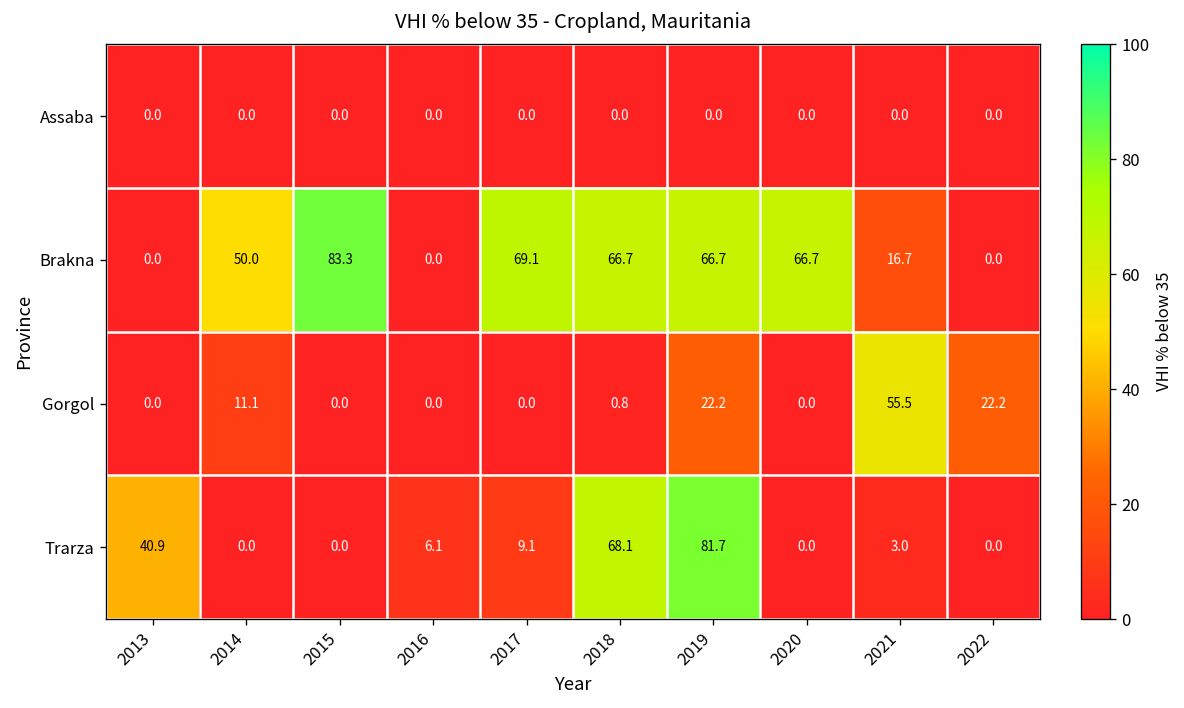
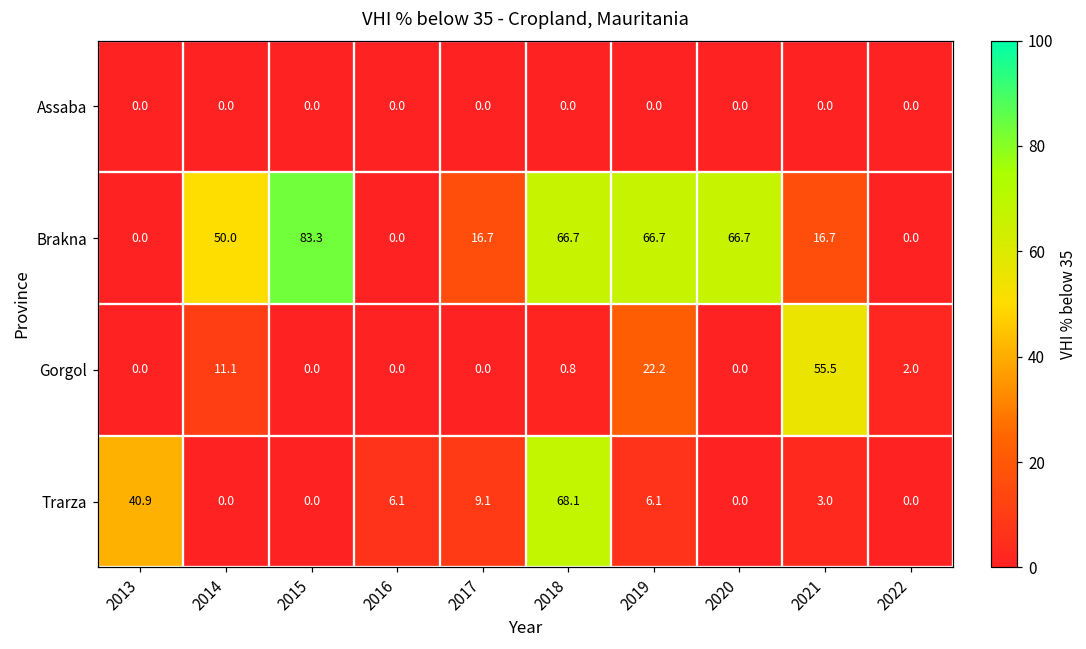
Brakna, 2017: 69.1 -> 16.7
Gorgol, 2022: 22.2 -> 2.0
Trarza, 2019: 81.7 -> 6.1
